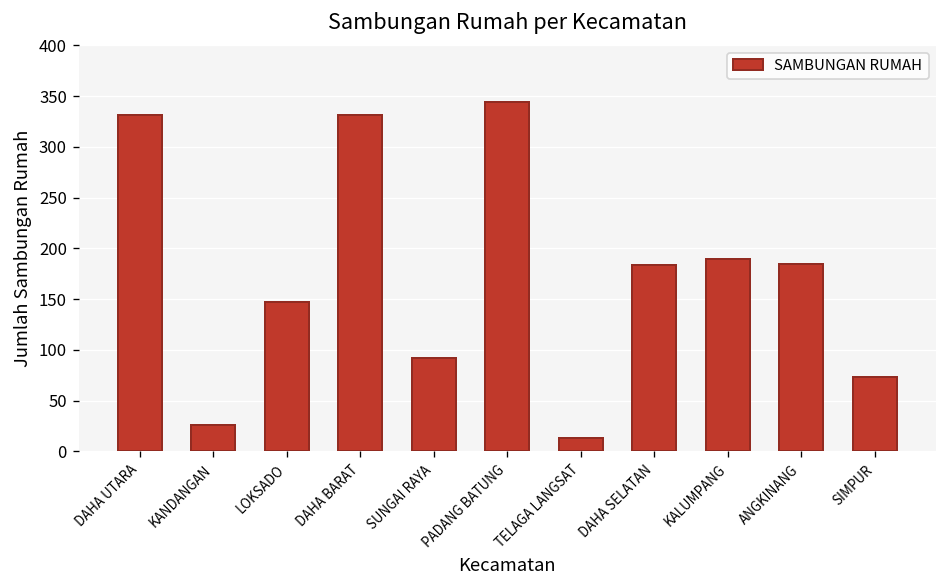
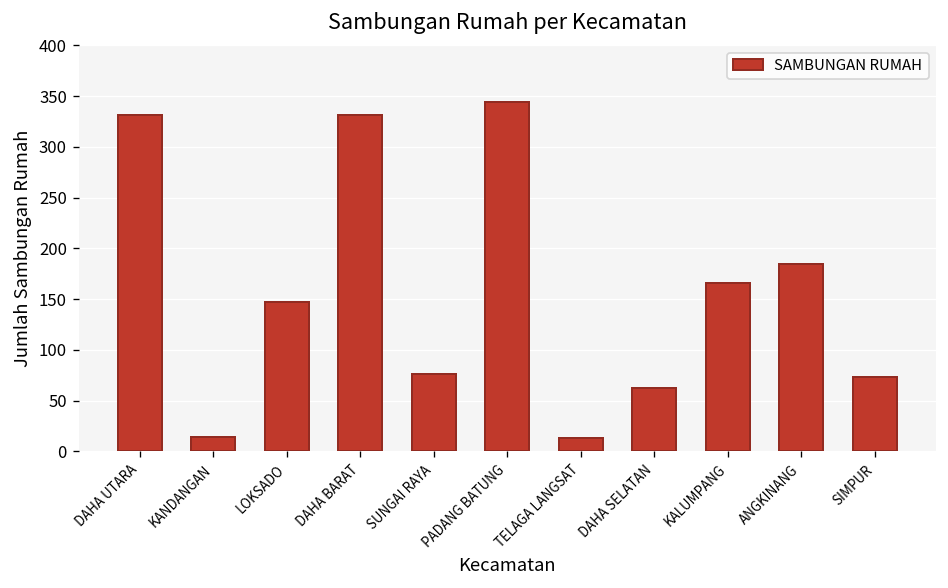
KANDANGAN: 30 -> 10
SUNGAI RAYA: 90 -> 80
DAHA SELATAN: 180 -> 60
KALUMPANG: 190 -> 170
